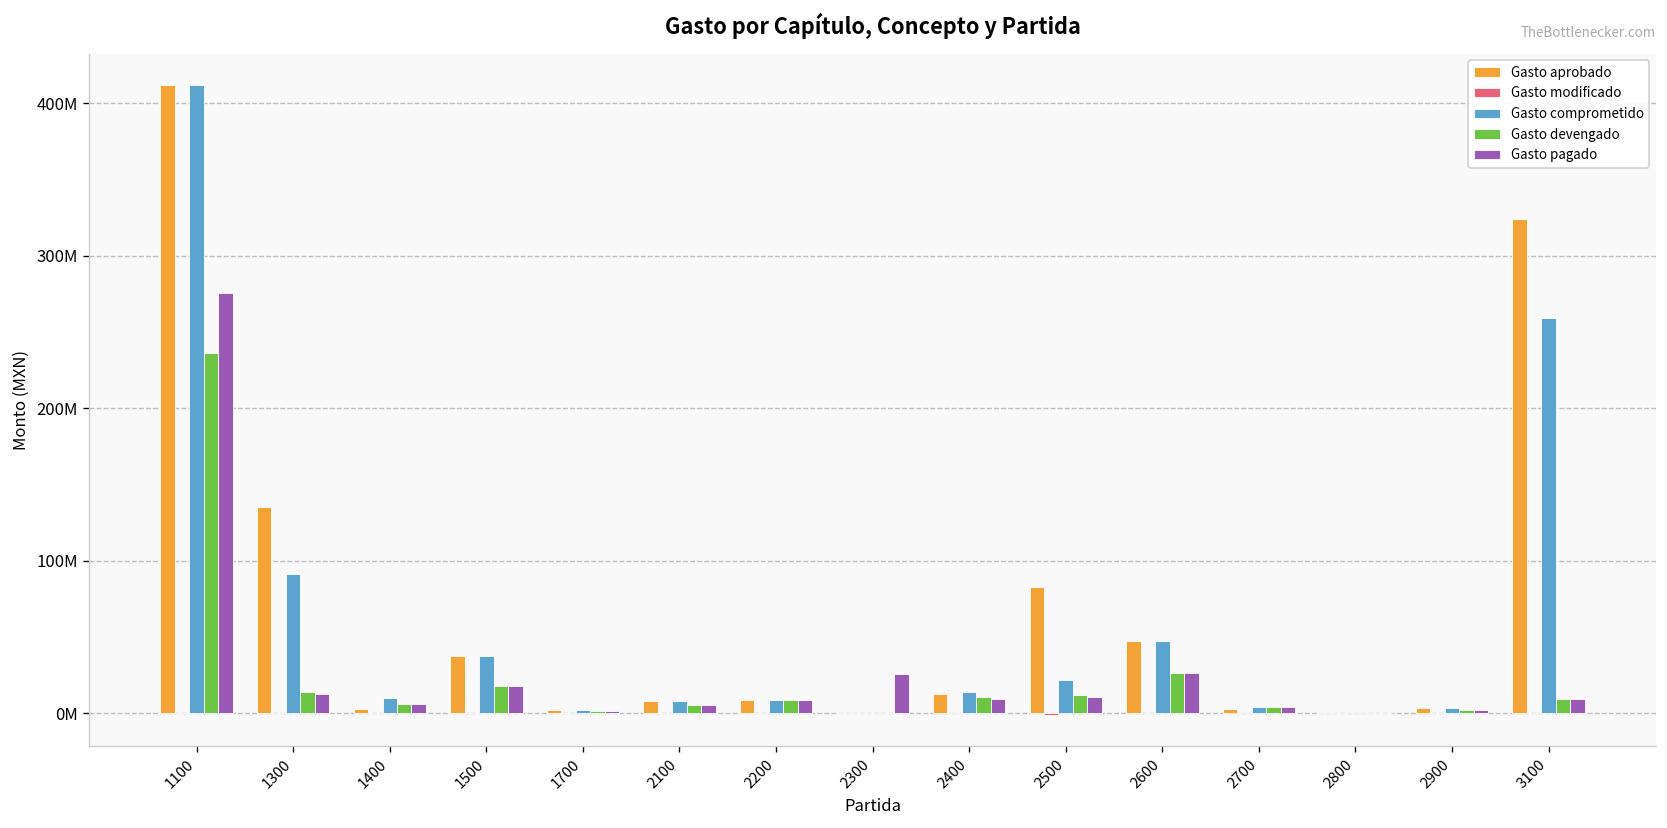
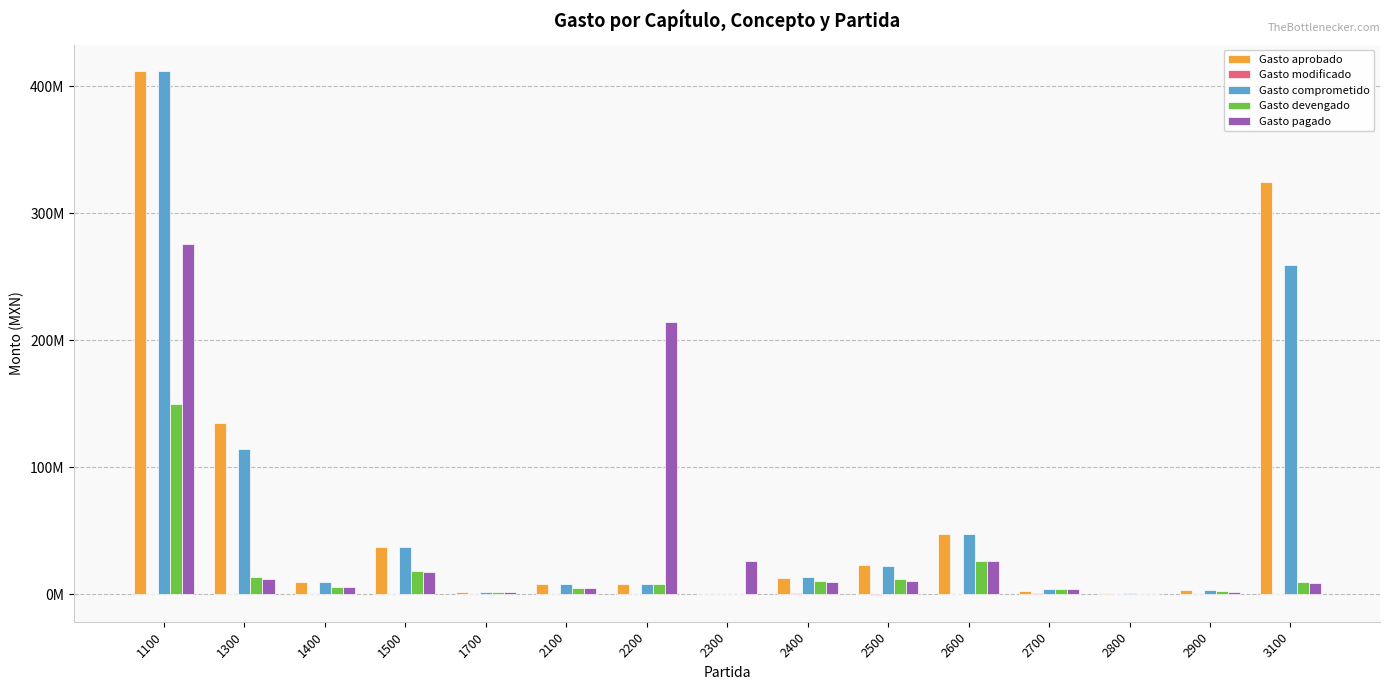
Gasto devengado, 1100: 237000000 -> 150000000
Gasto comprometido, 1300: 91000000 -> 115000000
Gasto aprobado, 1400: 3000000 -> 10000000
Gasto pagado, 2200: 9000000 -> 214000000
Gasto aprobado, 2500: 83000000 -> 23000000
